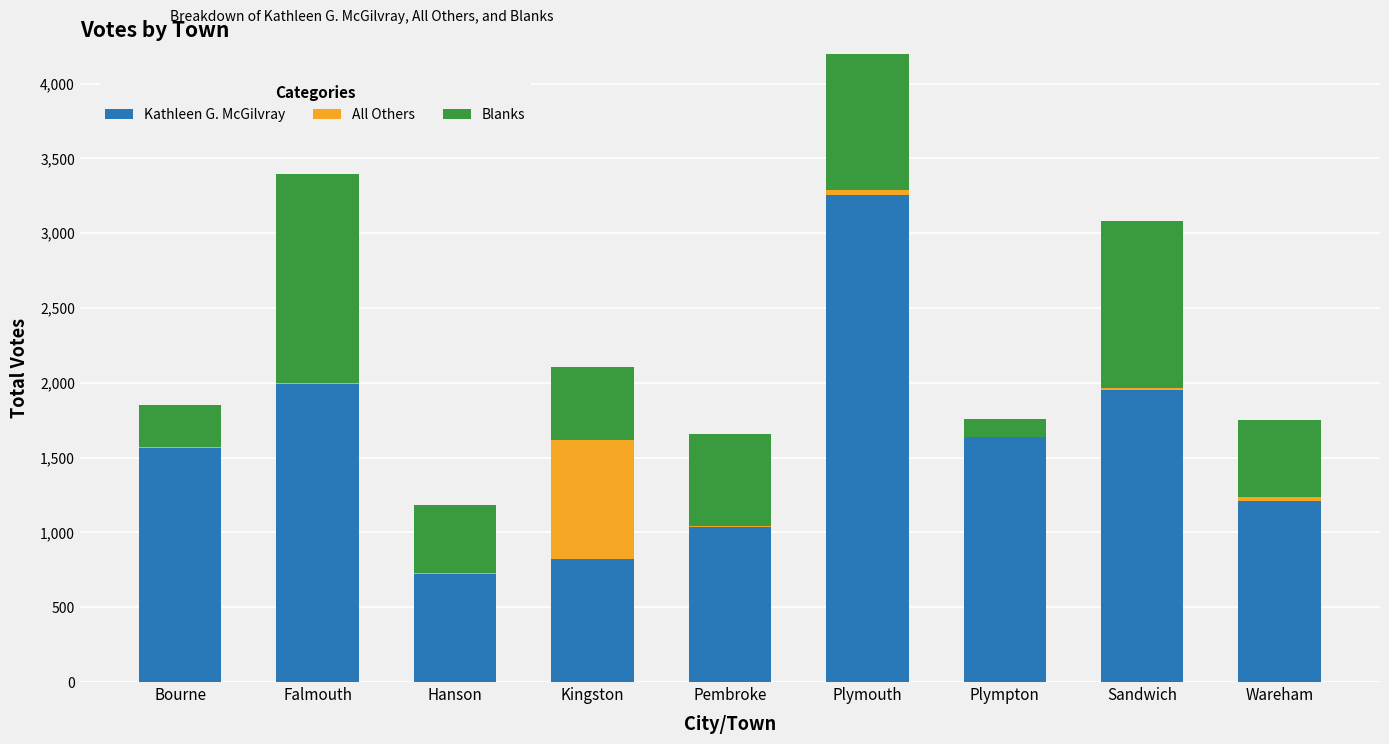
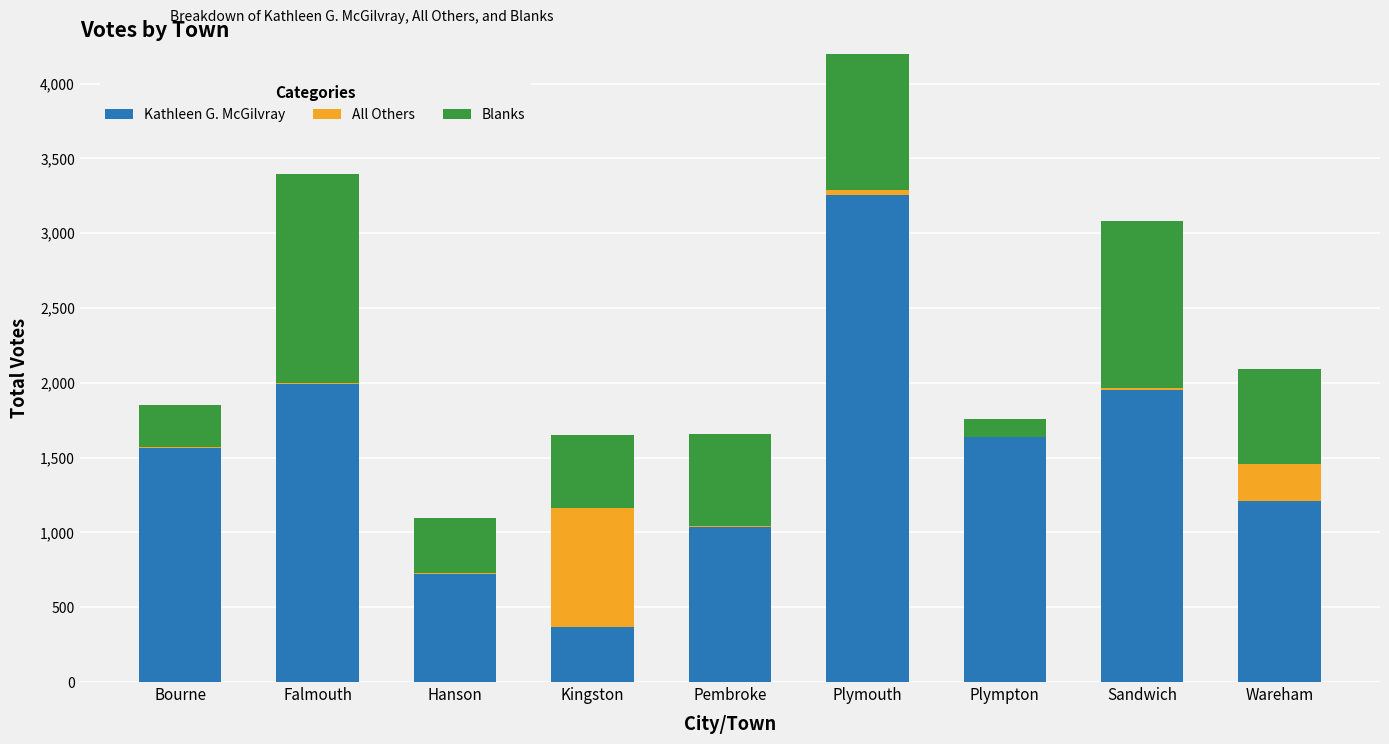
Blanks, Hanson: 460 -> 370
Kathleen G. McGilvray, Kingston: 830 -> 370
All Others, Wareham: 30 -> 250
Blanks, Wareham: 510 -> 640
